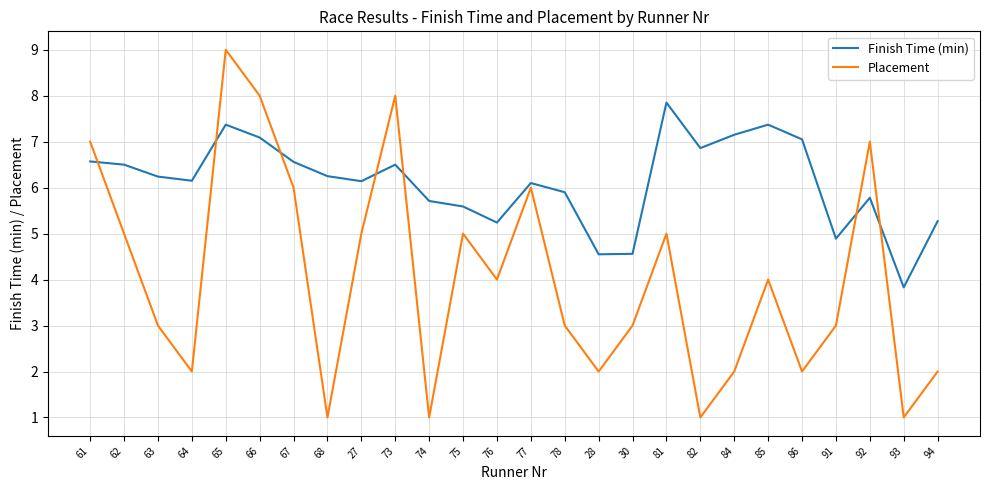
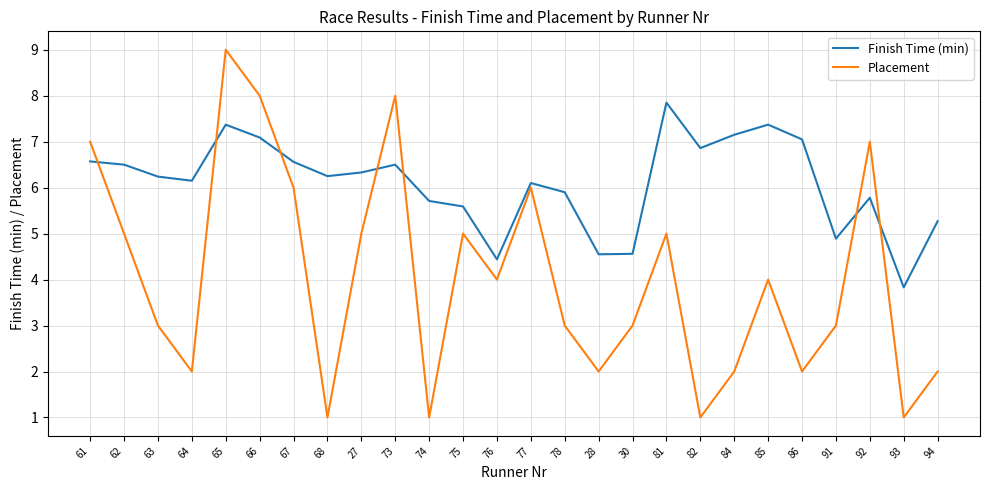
Finish Time (min), 27: 6.1 -> 6.3
Finish Time (min), 76: 5.2 -> 4.4
